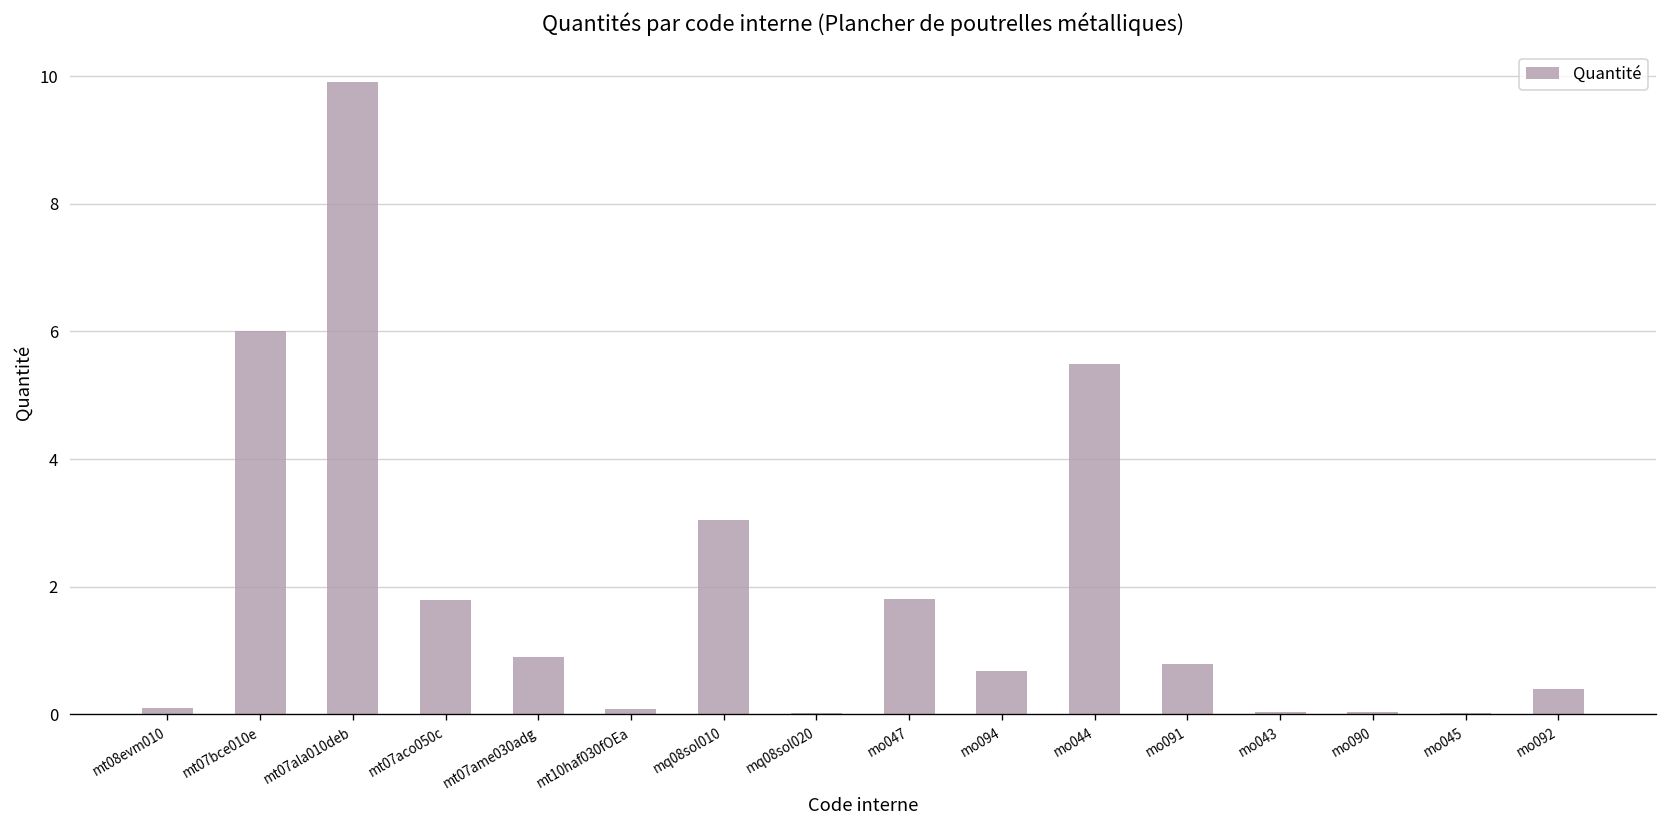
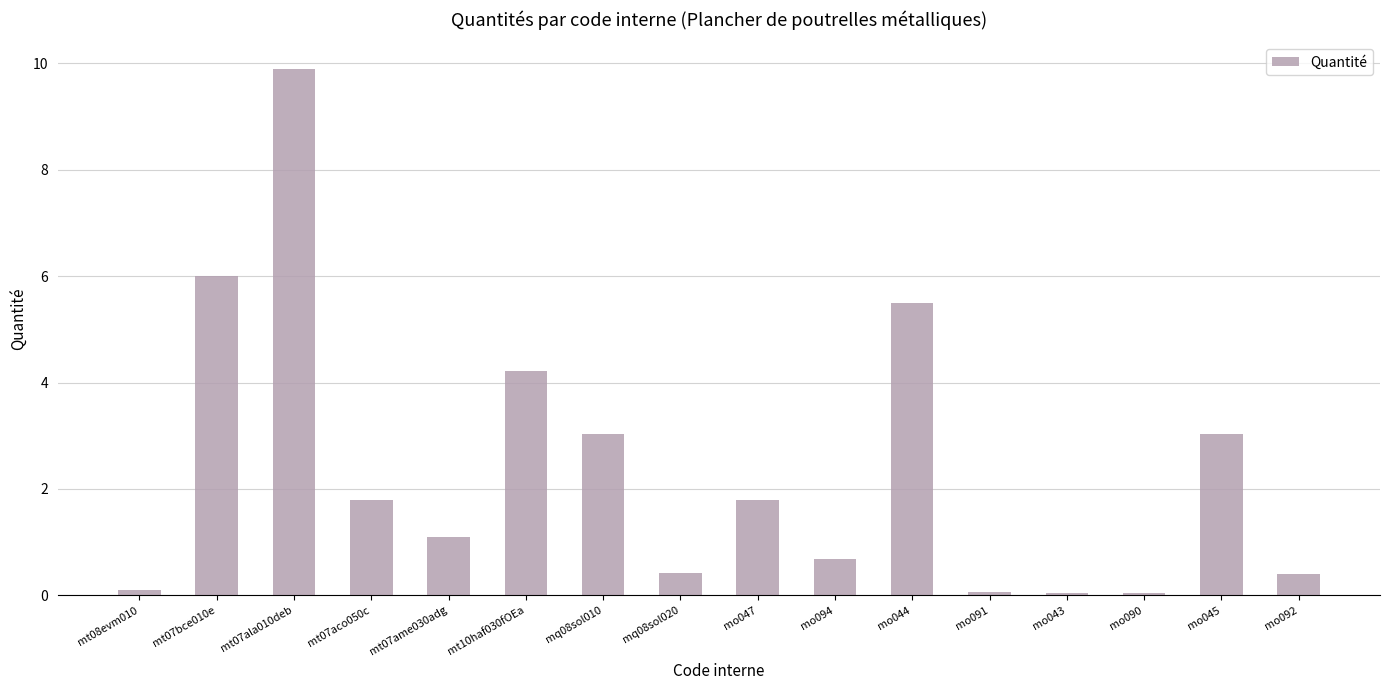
mt07ame030adg: 0.9 -> 1.1
mt10haf030fOEa: 0.1 -> 4.2
mq08sol020: 0.0 -> 0.4
mo091: 0.8 -> 0.1
mo045: 0.0 -> 3.0
